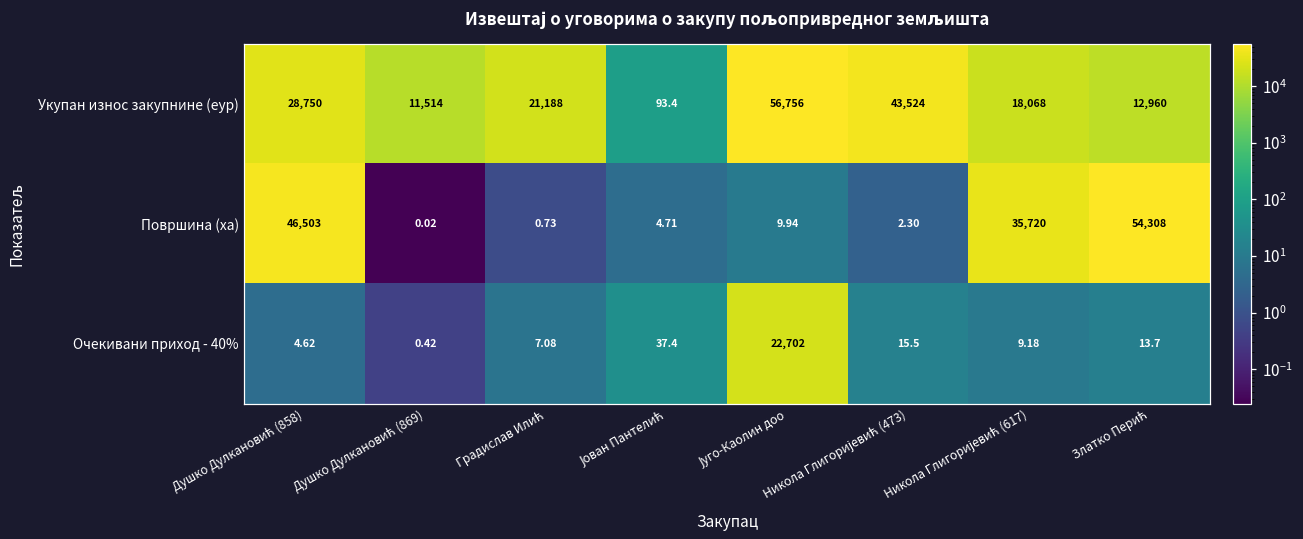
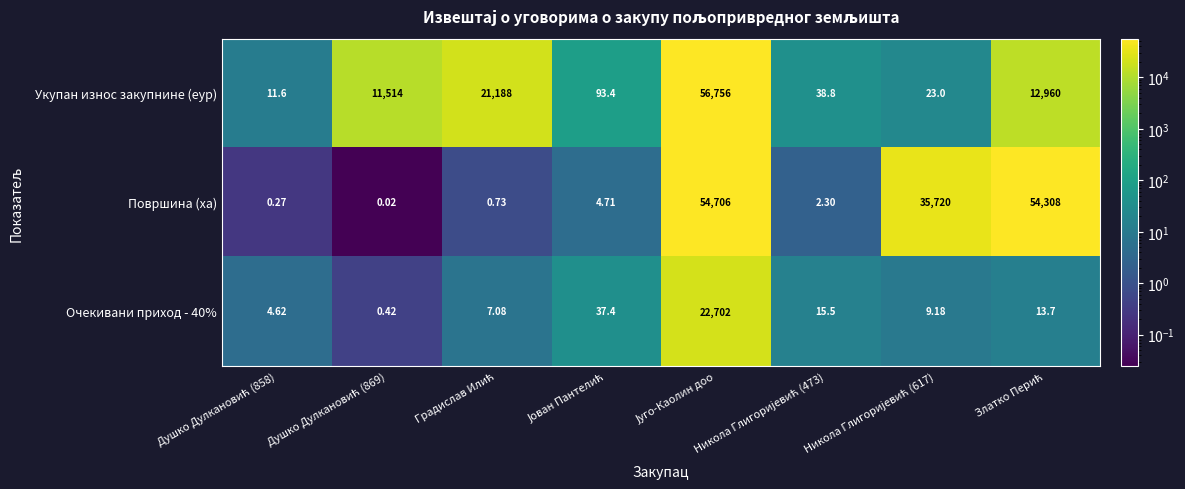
Укупан износ закупнине (еур), Душко Дулкановић (858): 28,750 -> 11.6
Укупан износ закупнине (еур), Никола Глигоријевић (473): 43,524 -> 38.8
Укупан износ закупнине (еур), Никола Глигоријевић (617): 18,068 -> 23.0
Површина (ха), Душко Дулкановић (858): 46,503 -> 0.27
Површина (ха), Југо-Каолин доо: 9.94 -> 54,706
